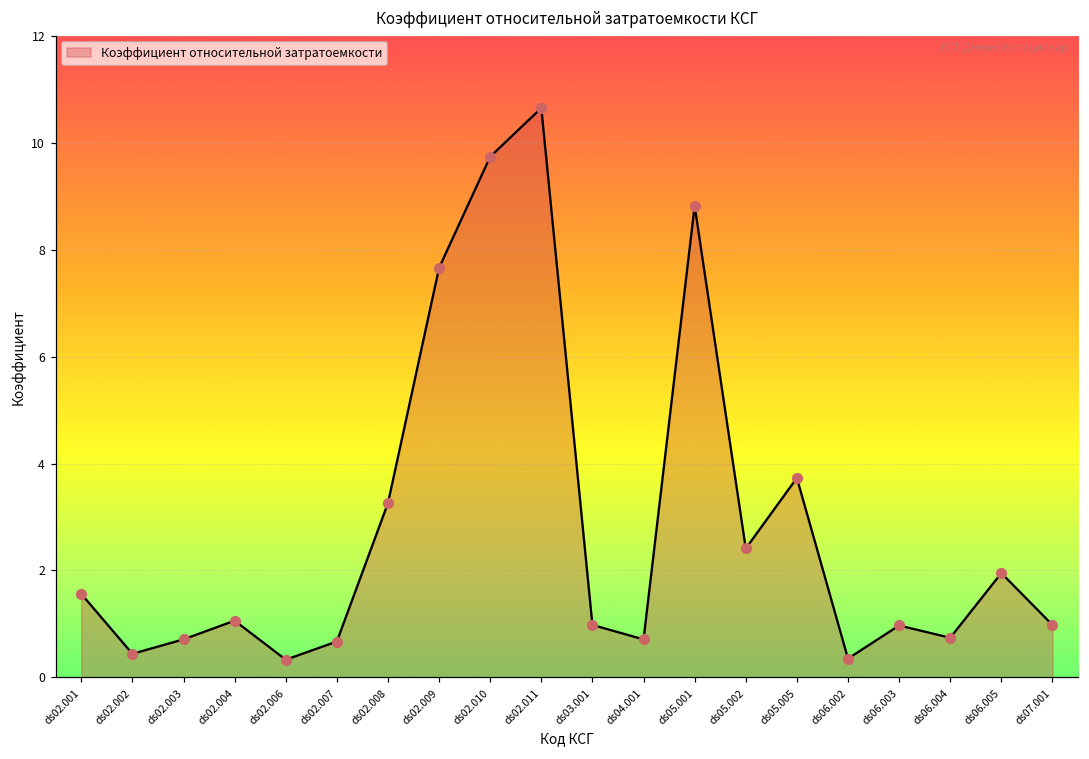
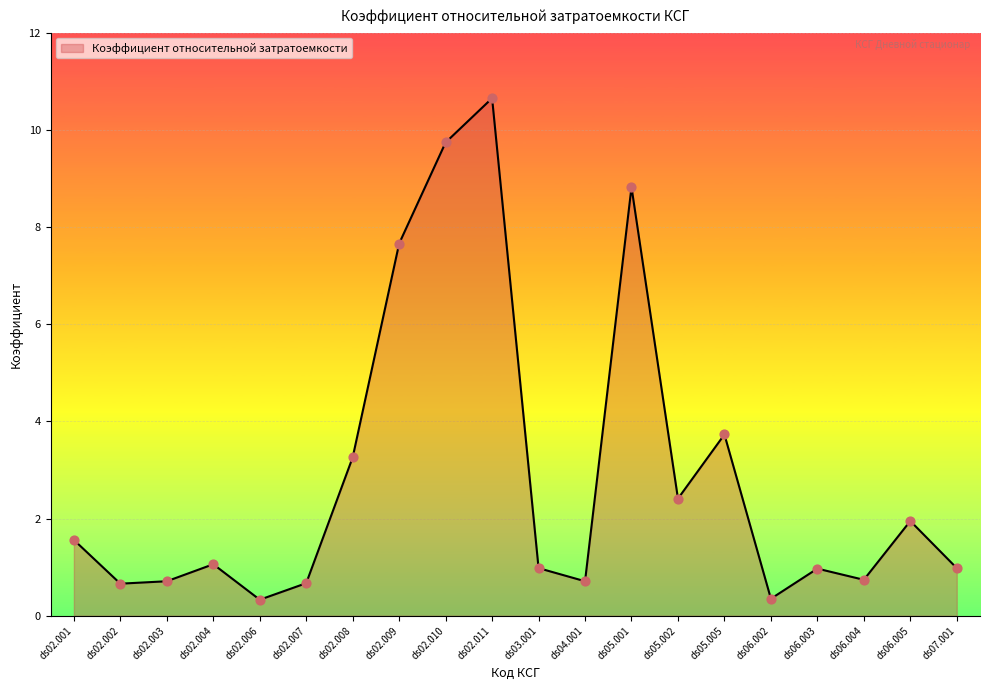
ds02.002: 0.4 -> 0.7
